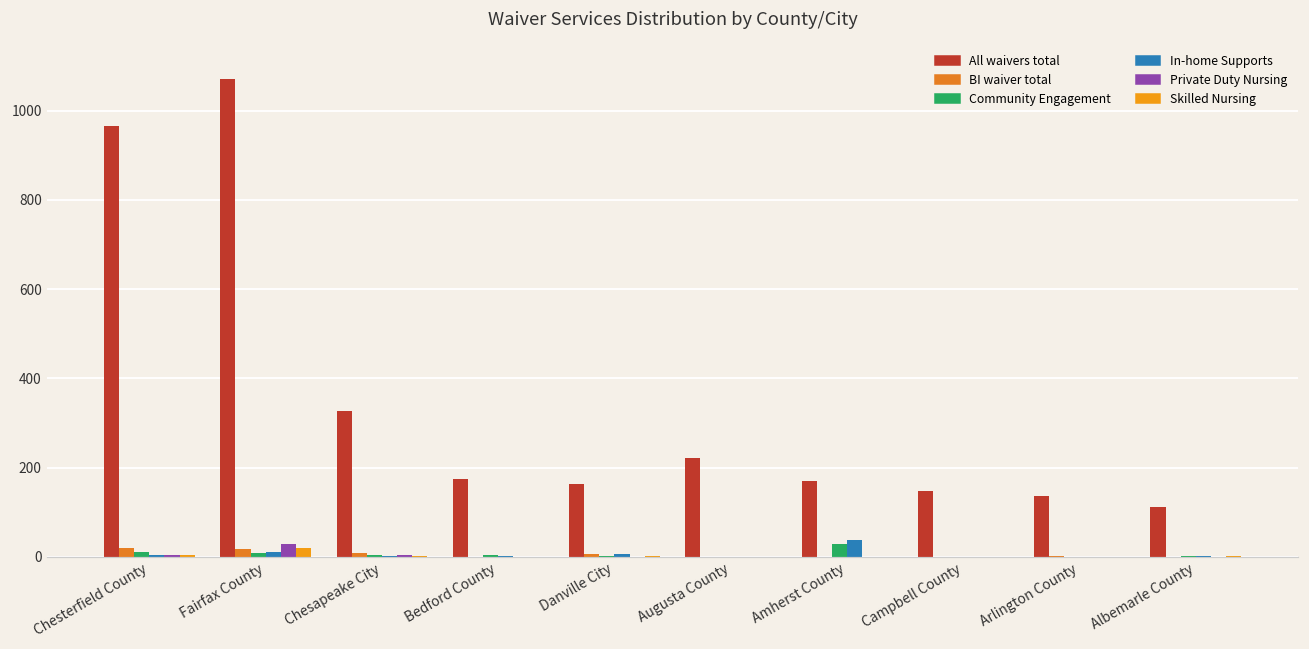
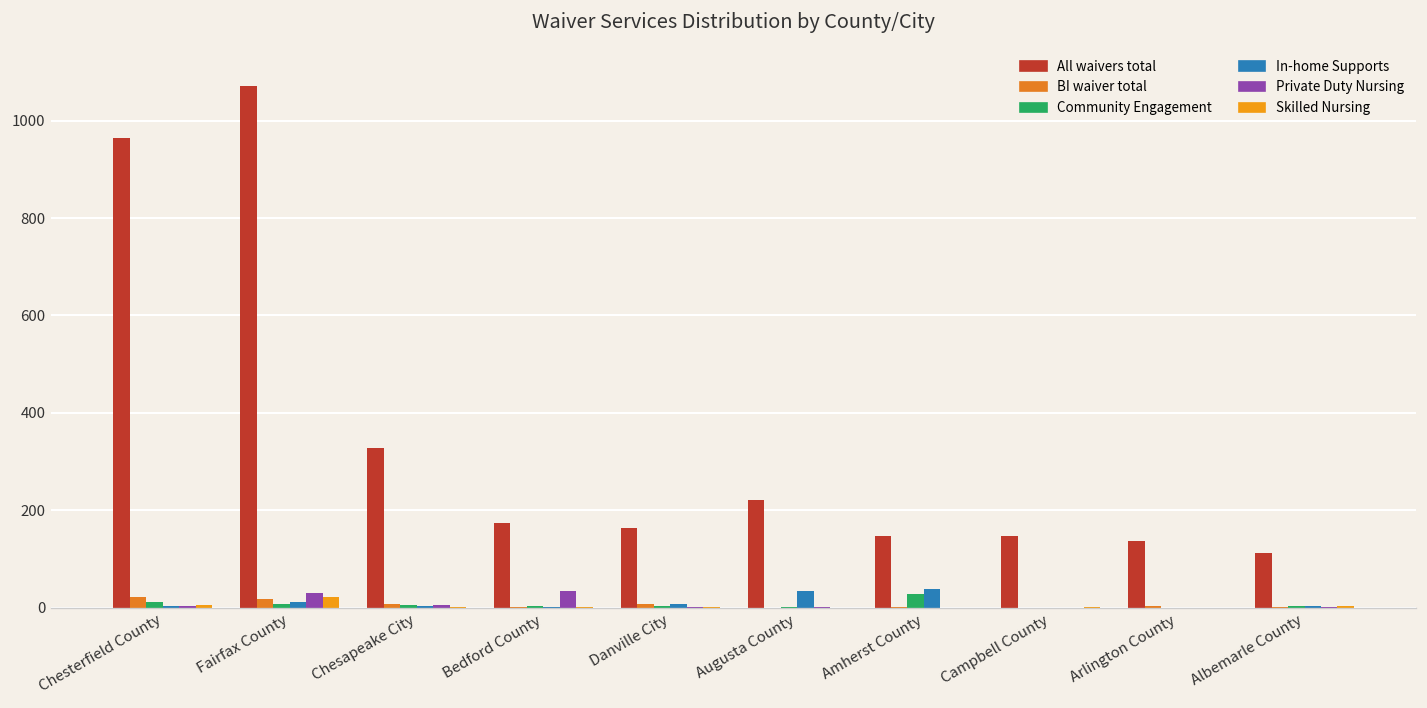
Private Duty Nursing, Bedford County: 0 -> 40
In-home Supports, Augusta County: 0 -> 40
All waivers total, Amherst County: 170 -> 150
